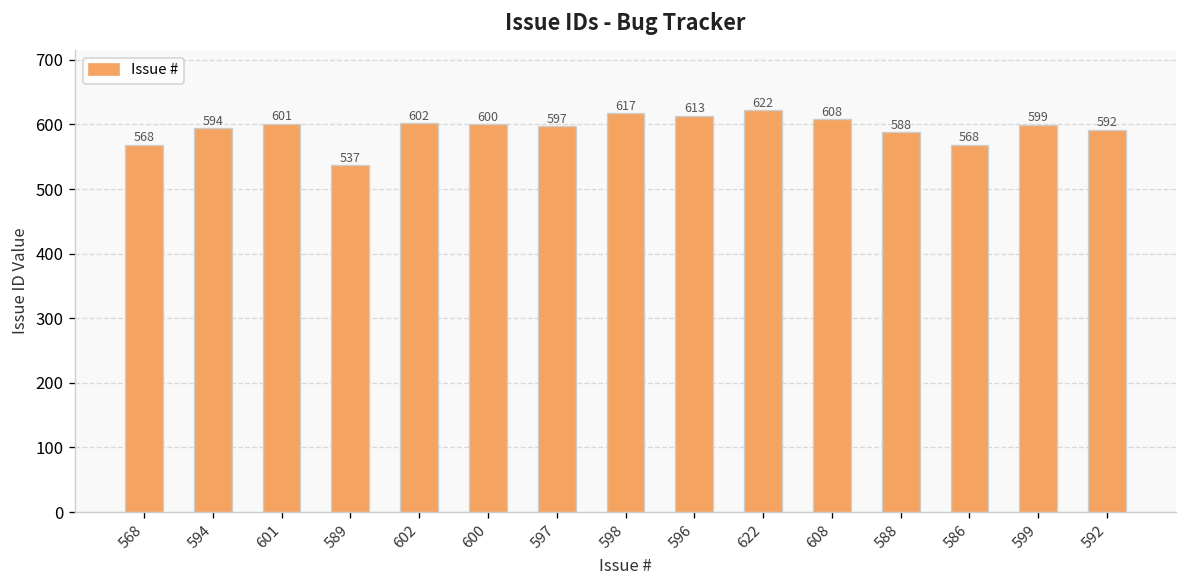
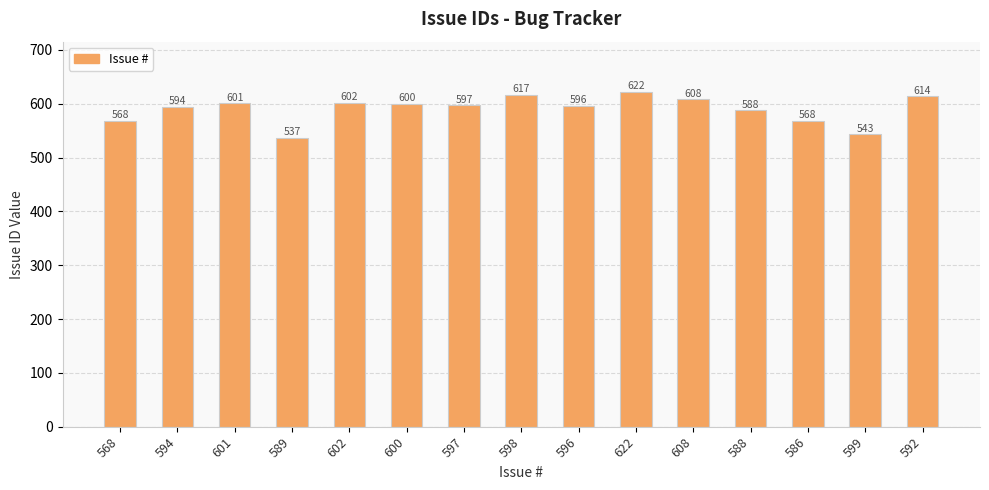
596: 613 -> 596
599: 599 -> 543
592: 592 -> 614
